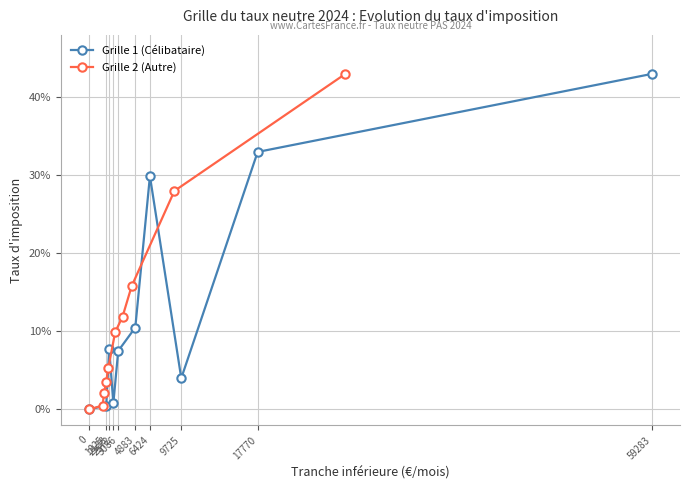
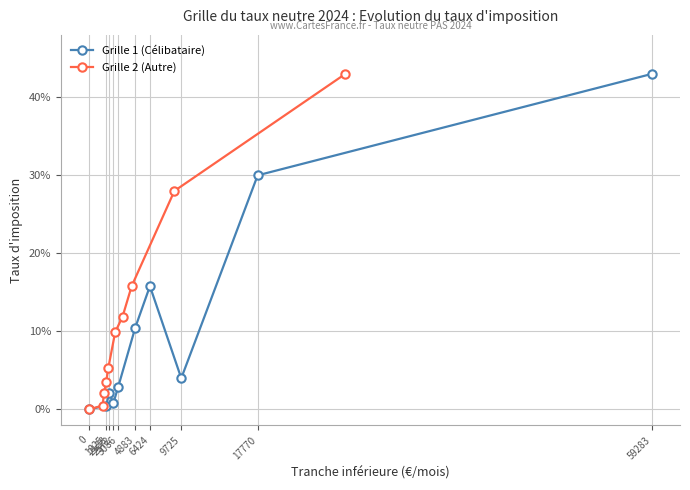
Grille 1 (Célibataire), 2133: 8% -> 2%
Grille 1 (Célibataire), 3086: 8% -> 3%
Grille 1 (Célibataire), 6424: 30% -> 16%
Grille 1 (Célibataire), 17770: 33% -> 30%
